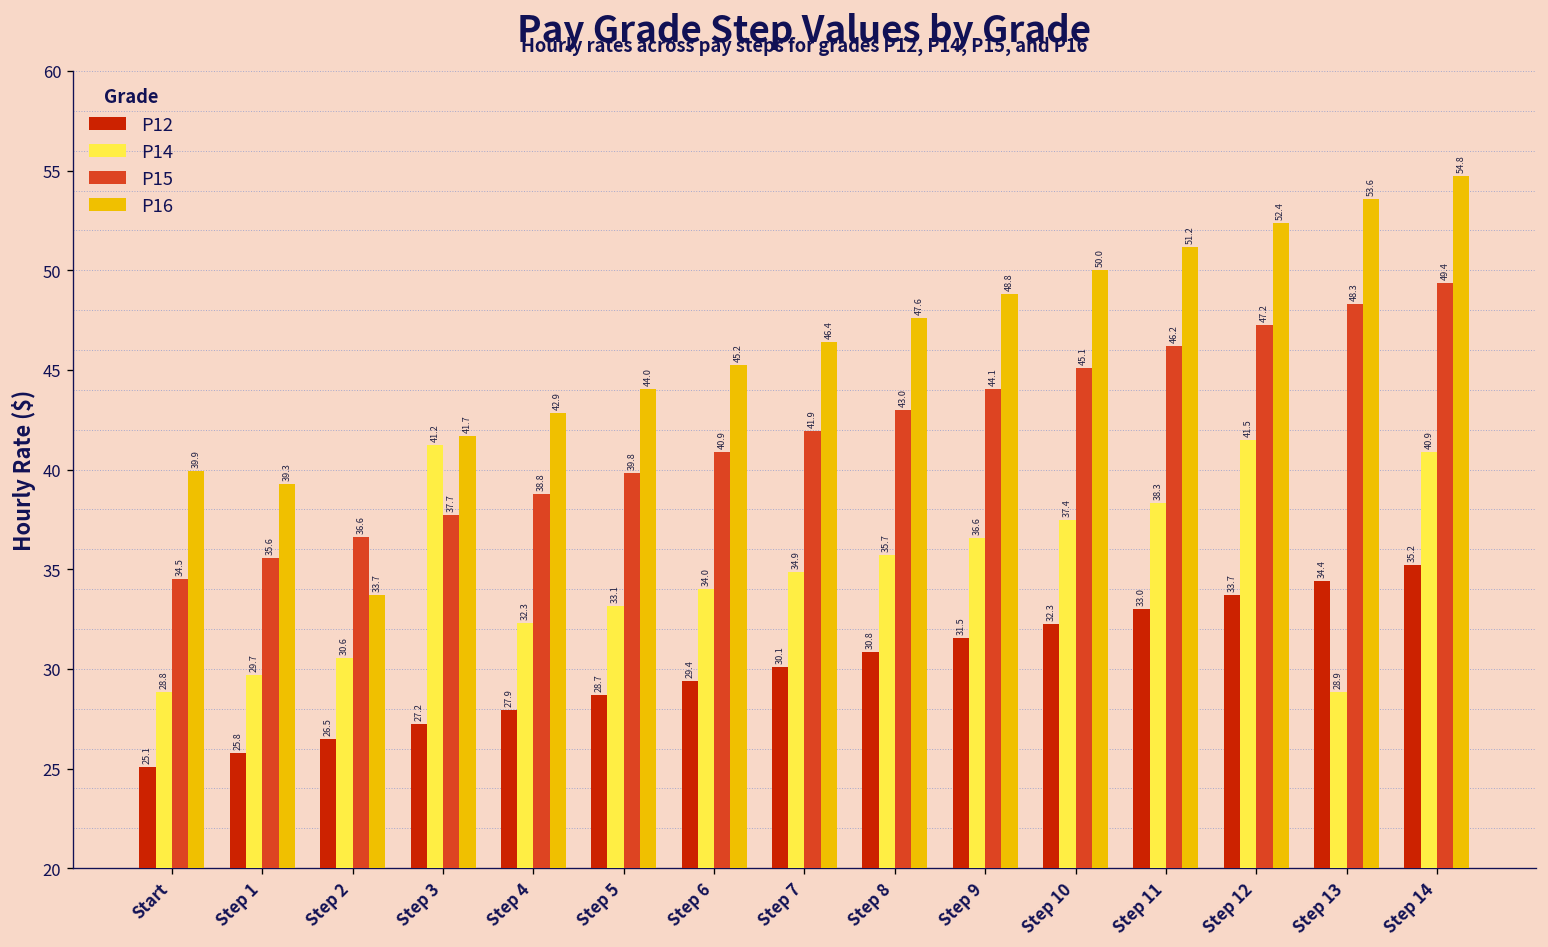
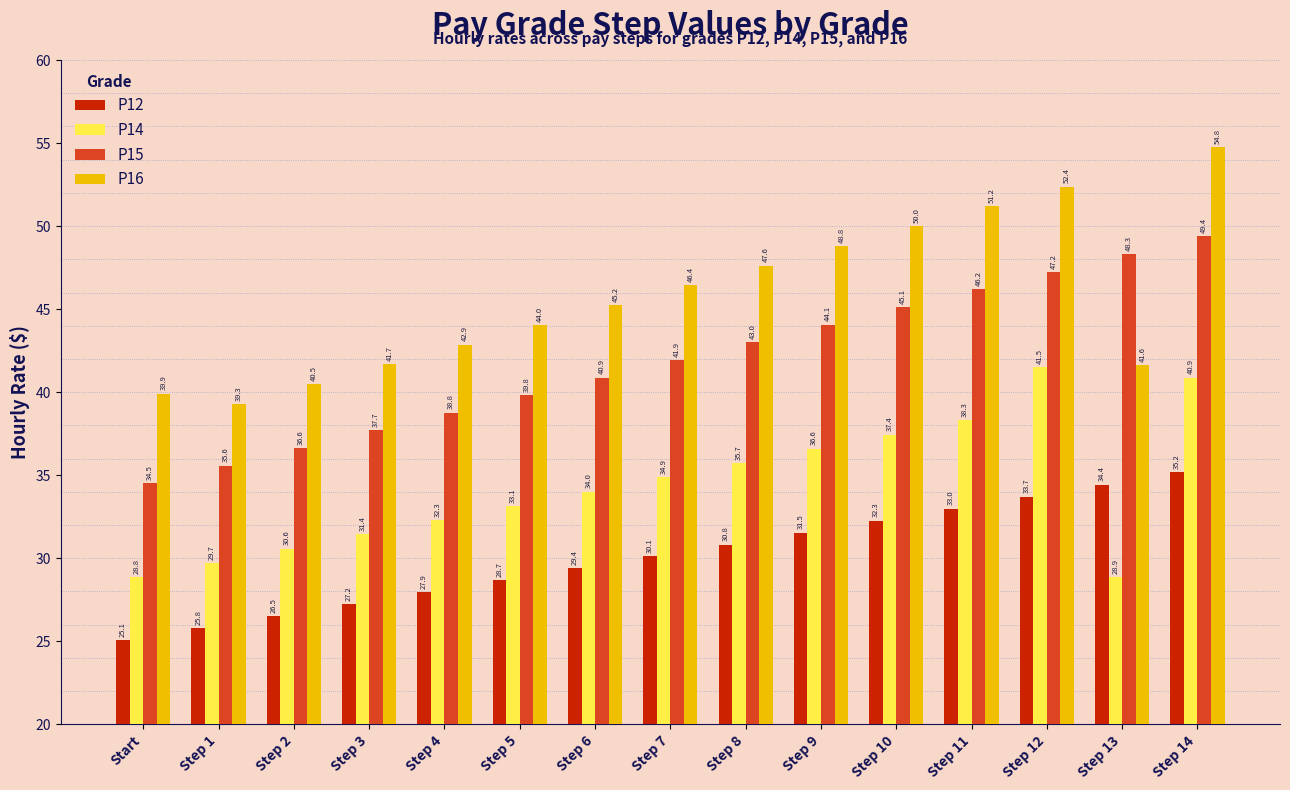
P16, Step 2: 33.7 -> 40.5
P14, Step 3: 41.2 -> 31.4
P16, Step 13: 53.6 -> 41.6
